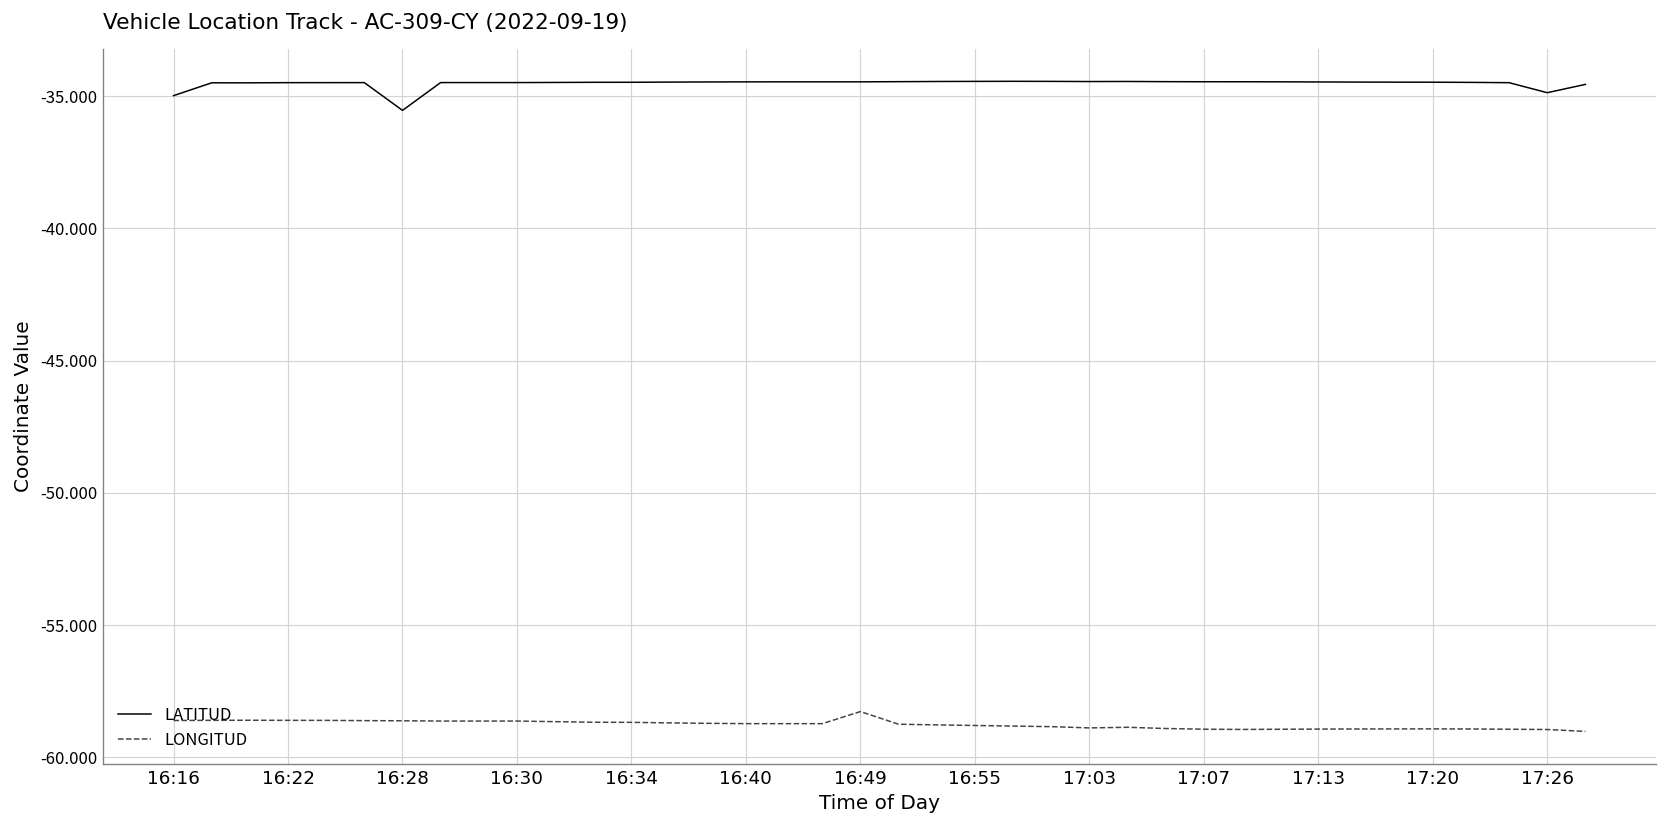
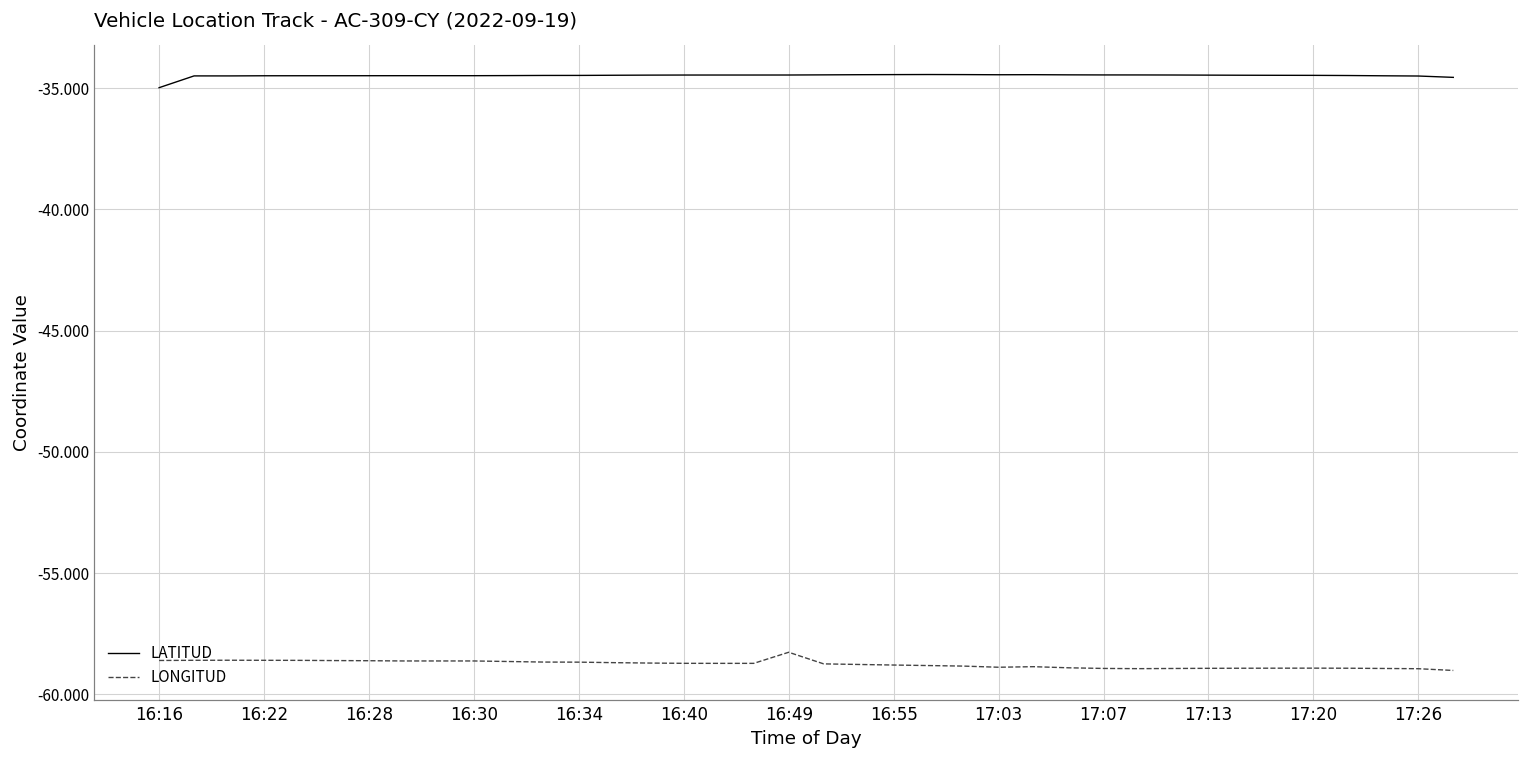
LATITUD, 16:28: -35.5 -> -34.5
LATITUD, 17:26: -34.9 -> -34.5
